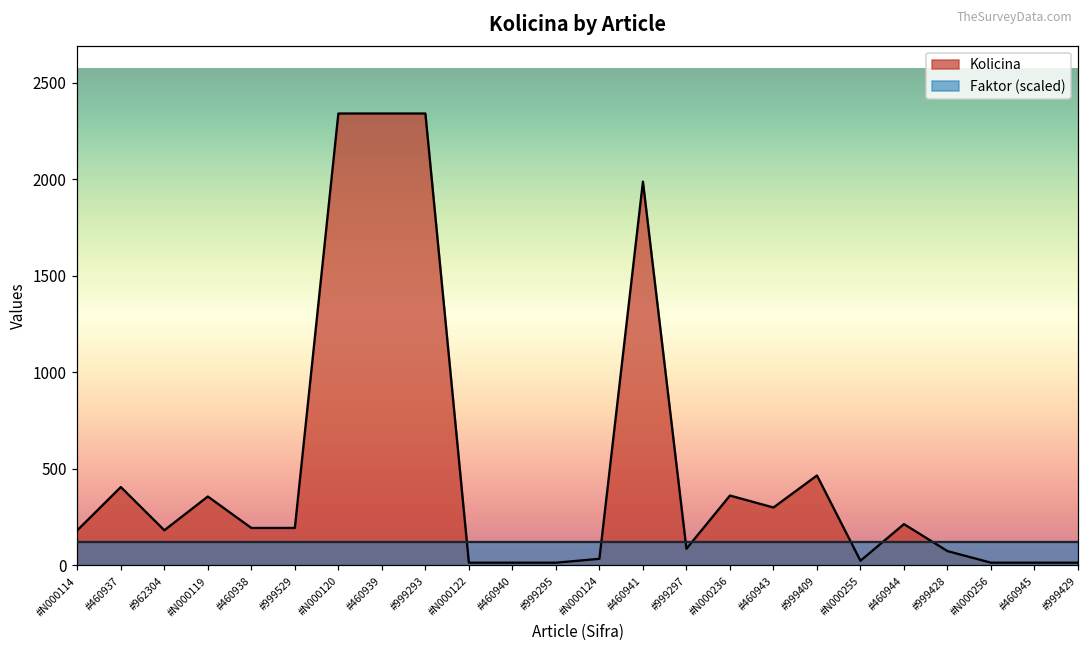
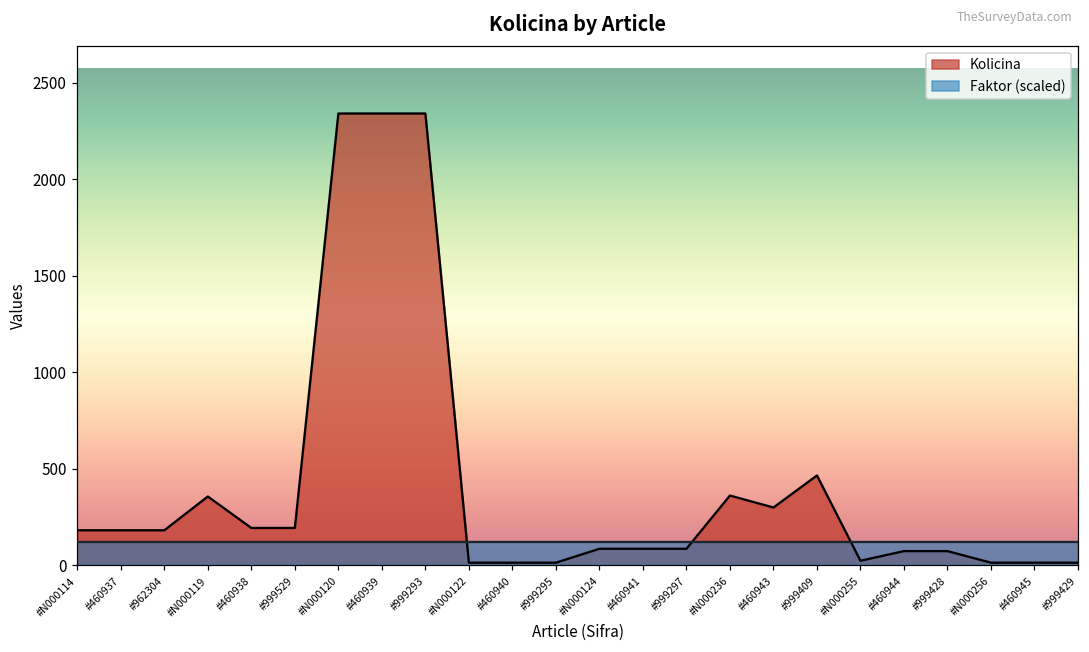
Kolicina, #460937: 400 -> 180
Kolicina, #N000124: 30 -> 80
Kolicina, #460941: 1990 -> 80
Kolicina, #460944: 210 -> 70
